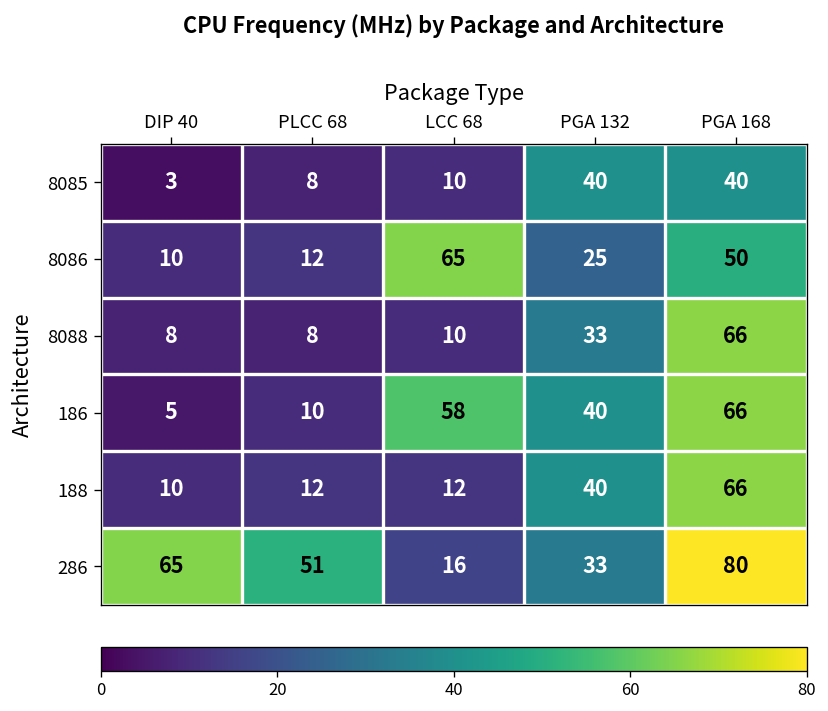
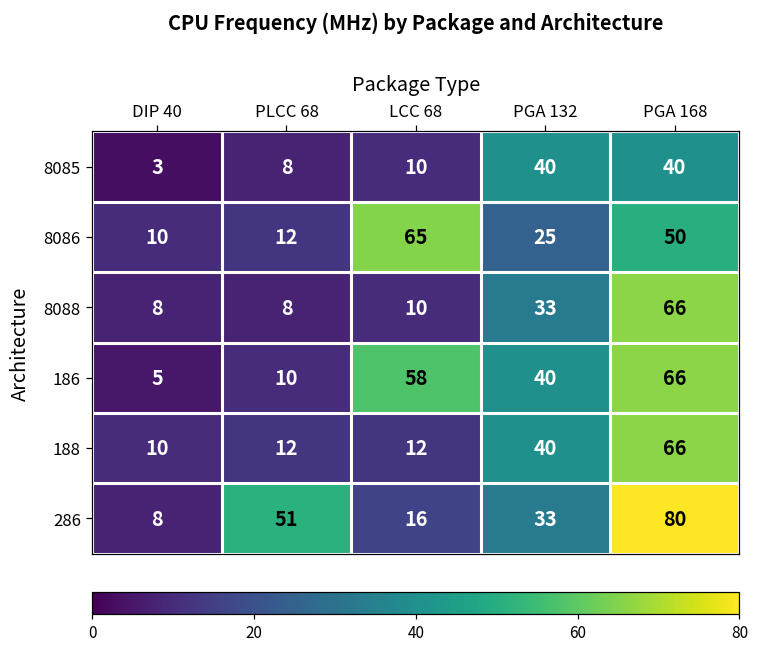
286, DIP 40: 65 -> 8
